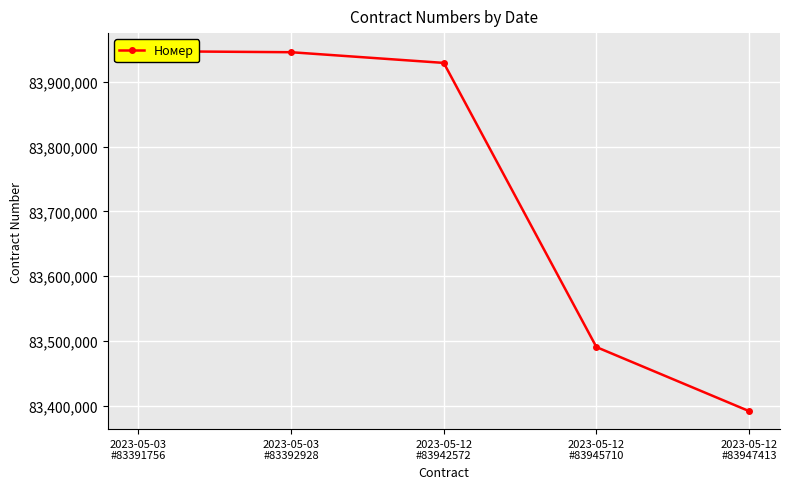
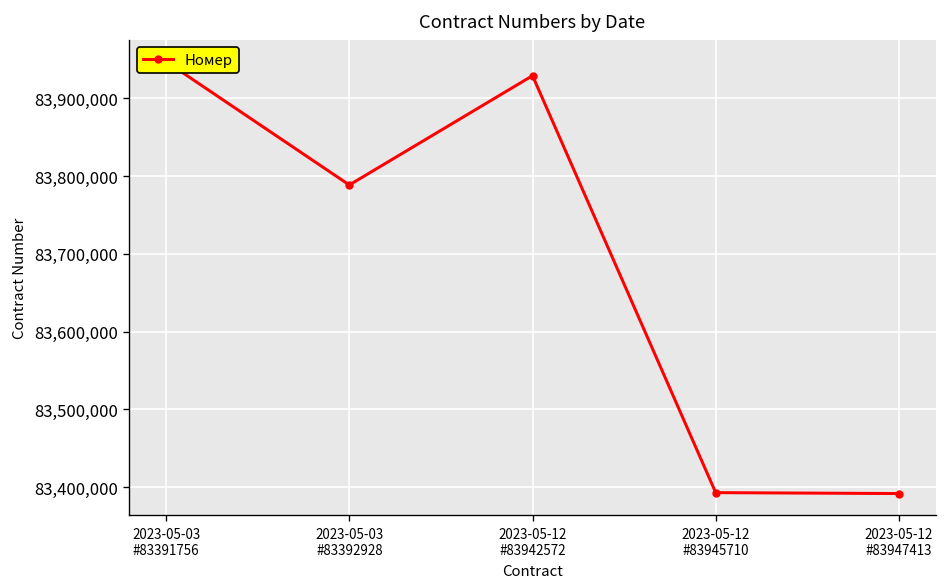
2023-05-03 #83392928: 83,950,000 -> 83,790,000
2023-05-12 #83945710: 83,490,000 -> 83,390,000
